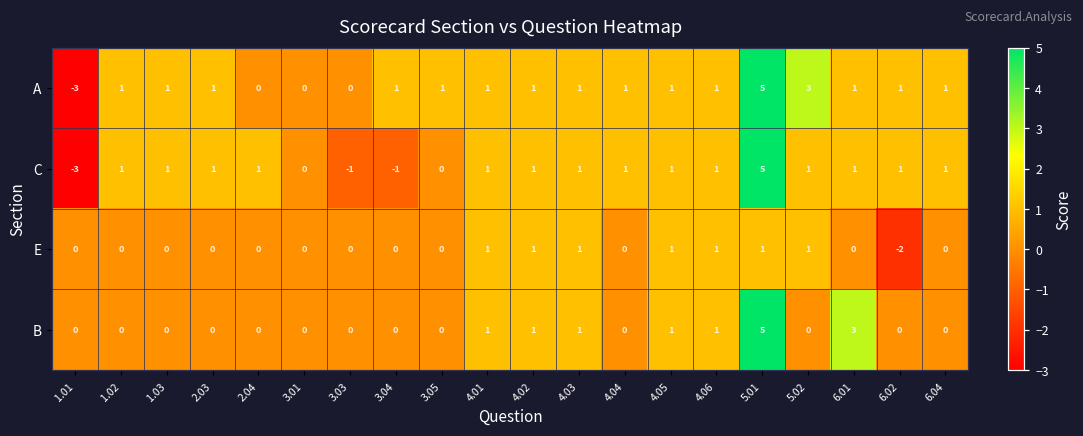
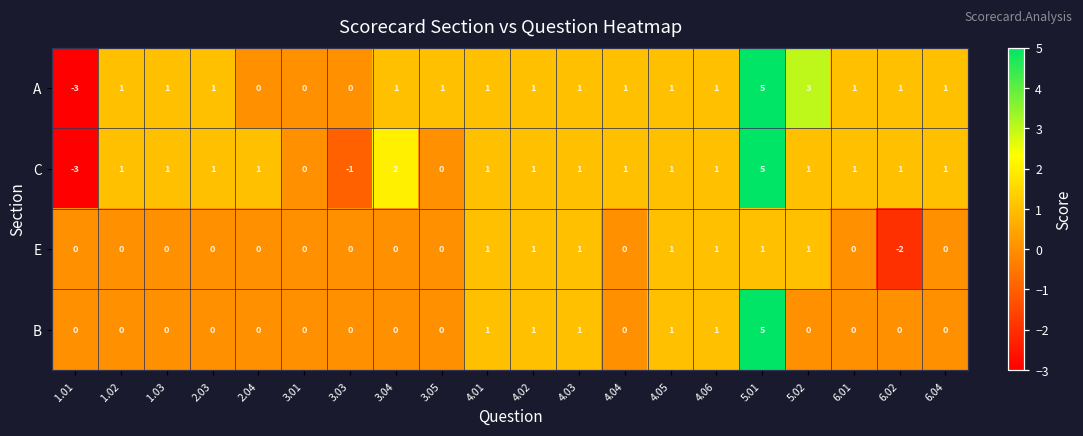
C, 3.04: -1 -> 2
B, 6.01: 3 -> 0
